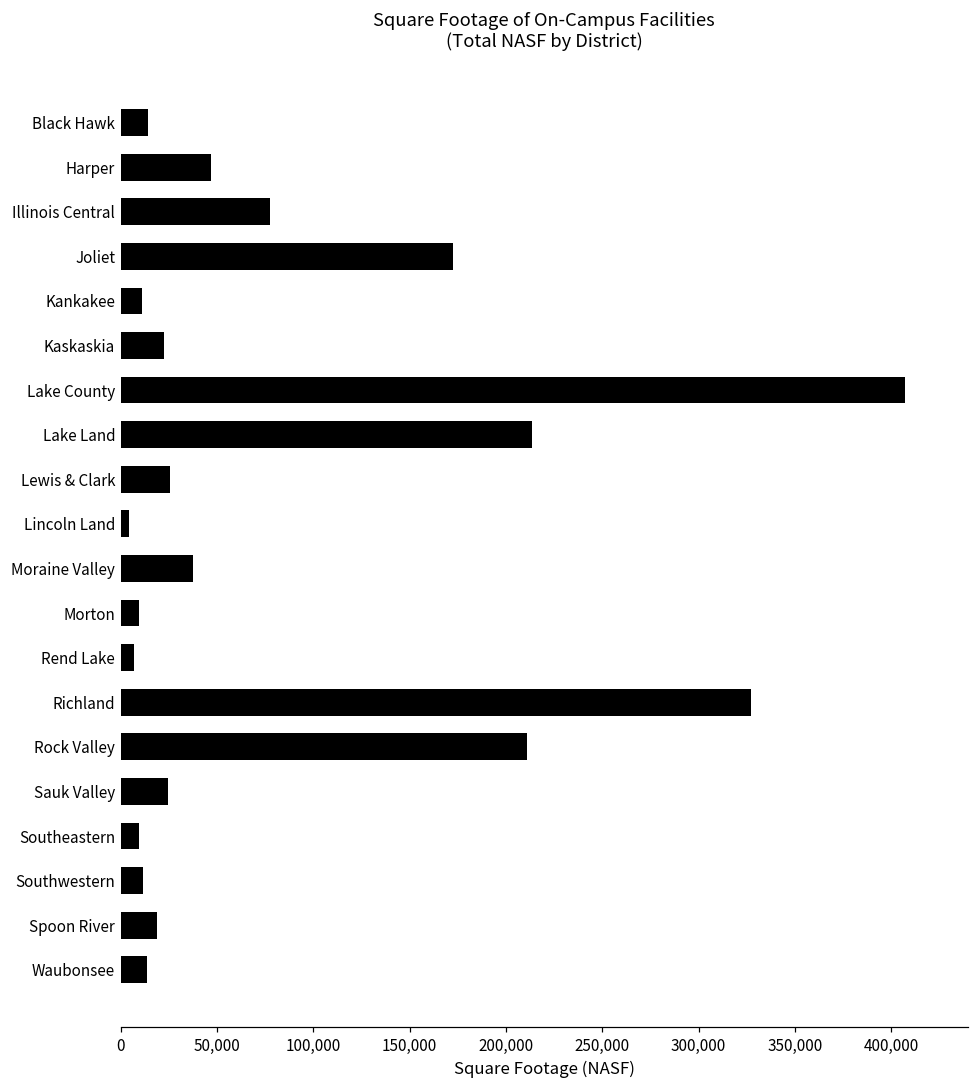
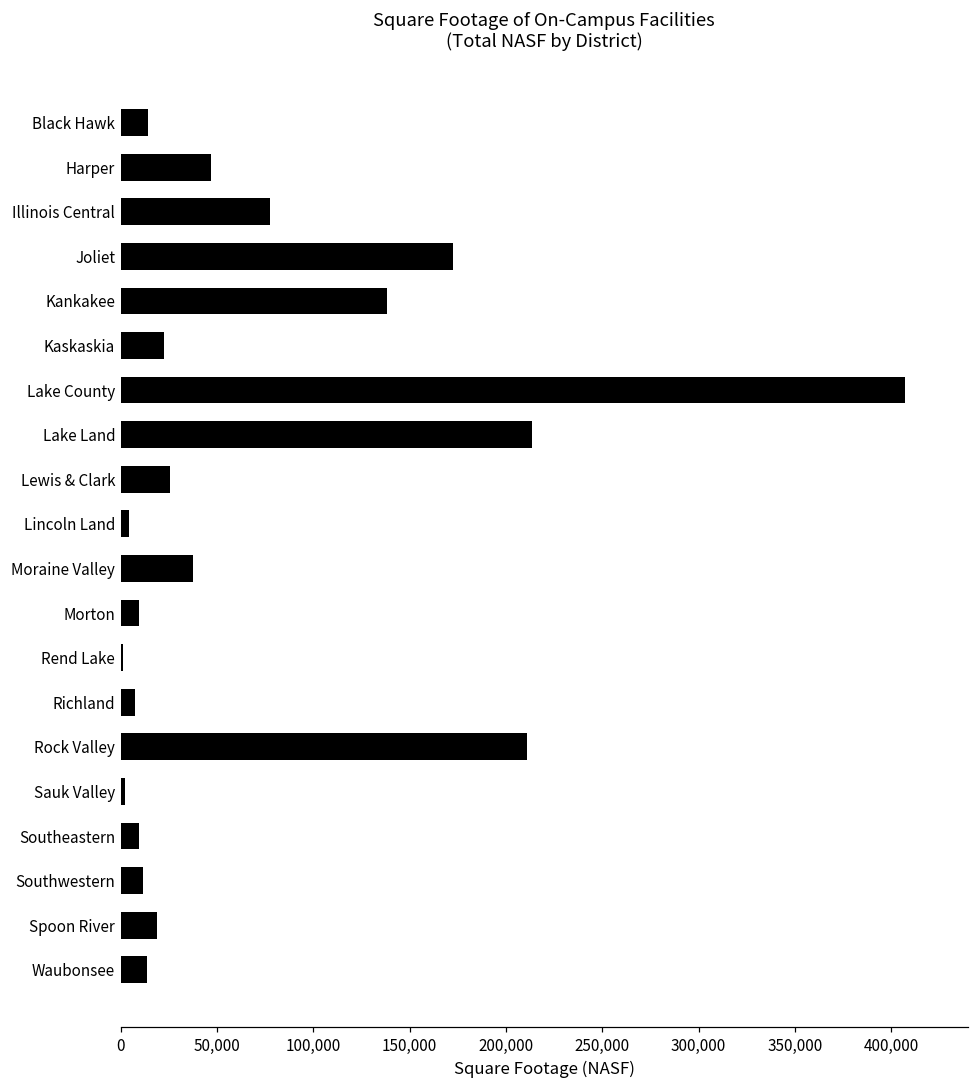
Kankakee: 11,000 -> 138,000
Rend Lake: 7,000 -> 1,000
Richland: 327,000 -> 7,000
Sauk Valley: 25,000 -> 2,000
